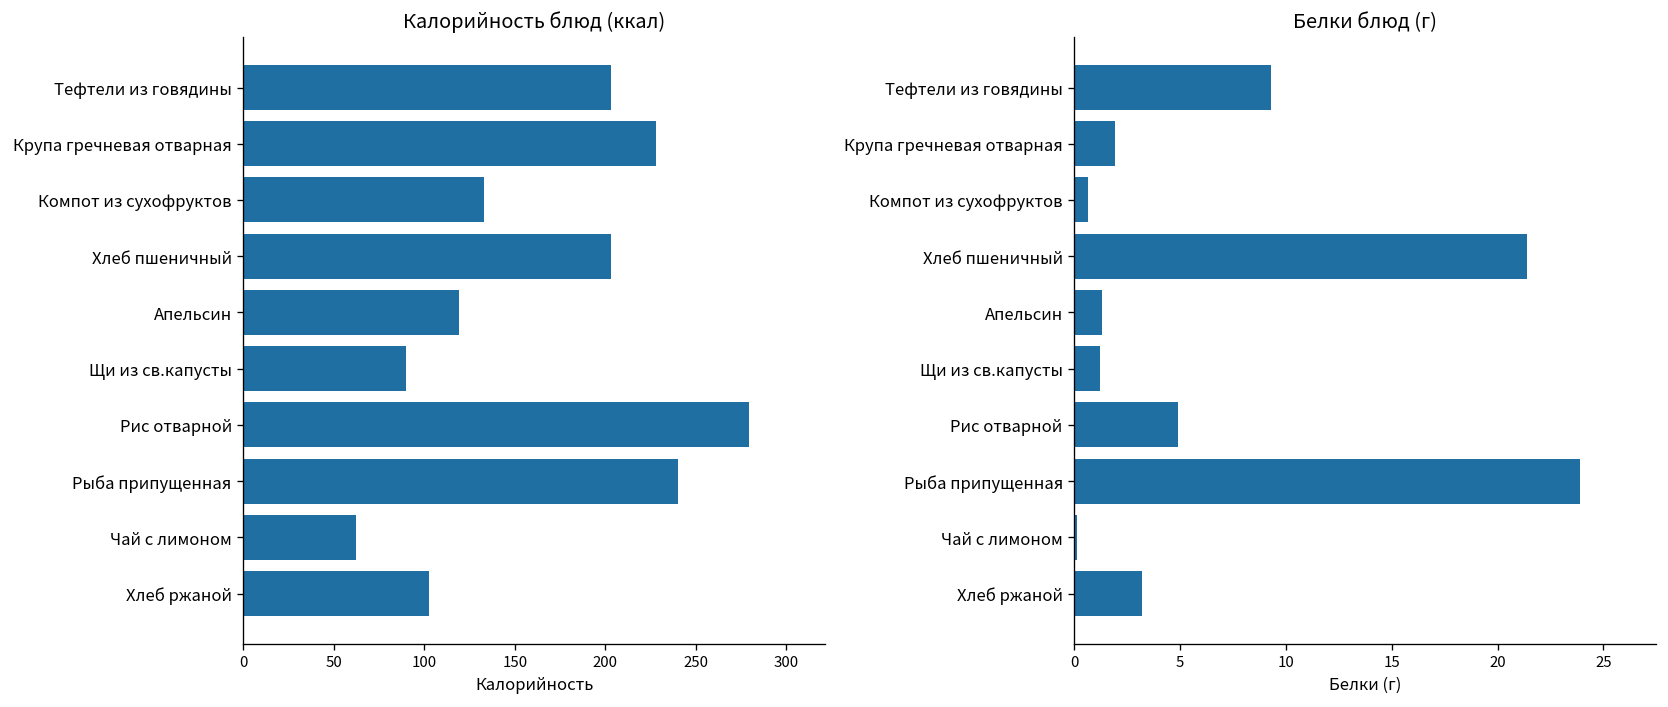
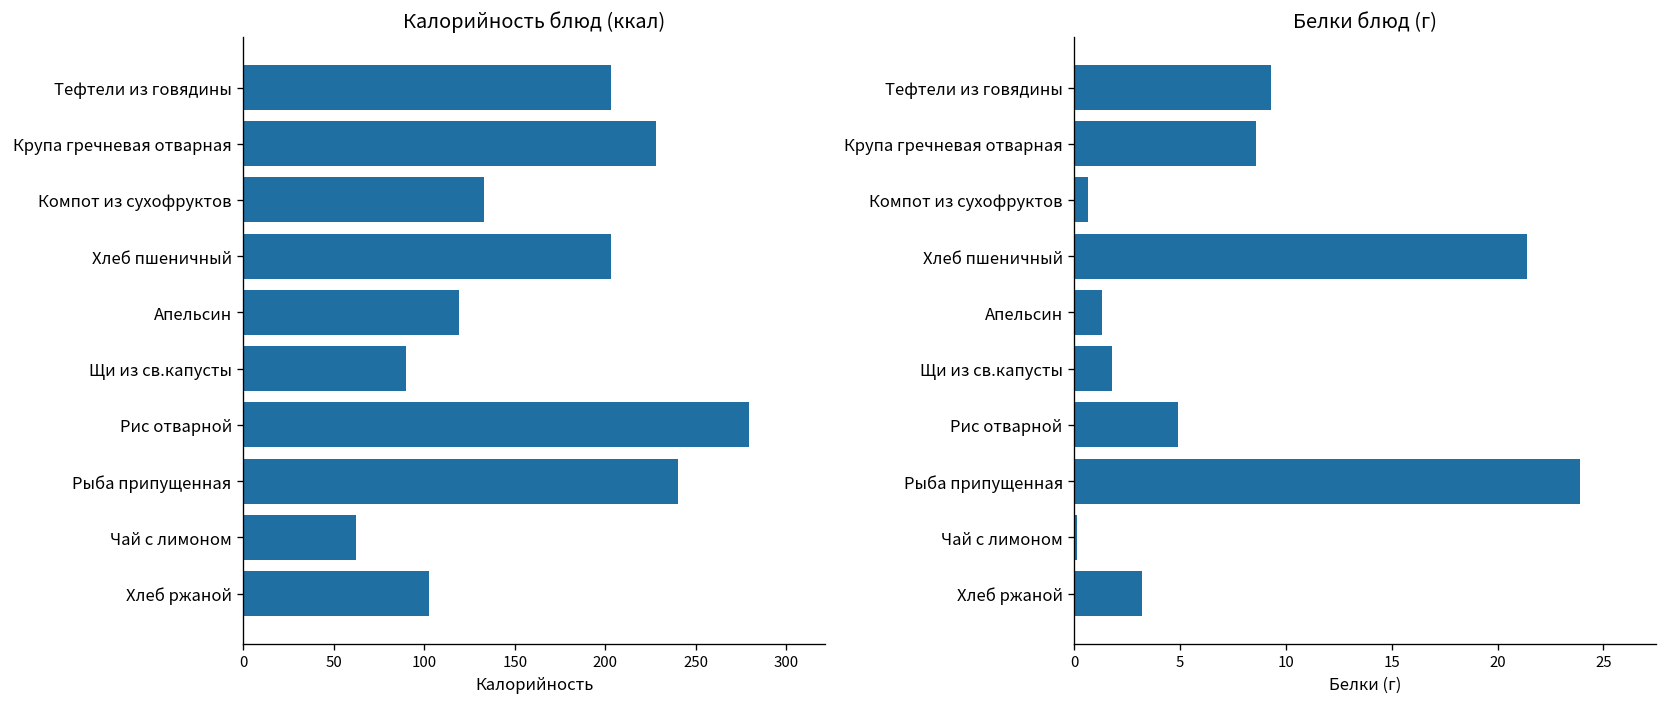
Белки блюд (г), Крупа гречневая отварная: 1.9 -> 8.6
Белки блюд (г), Щи из св.капусты: 1.2 -> 1.8
